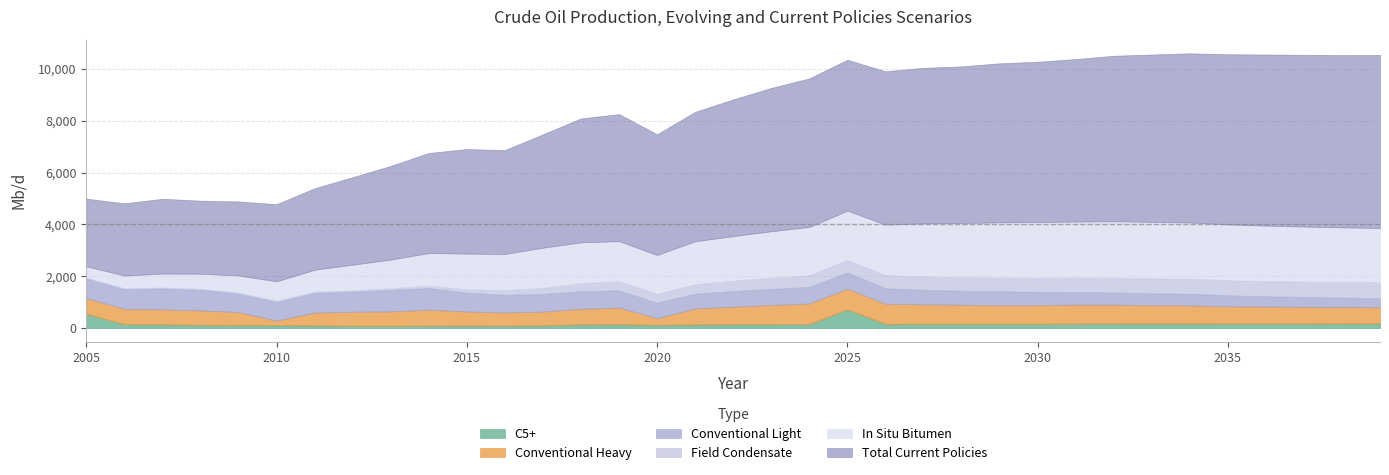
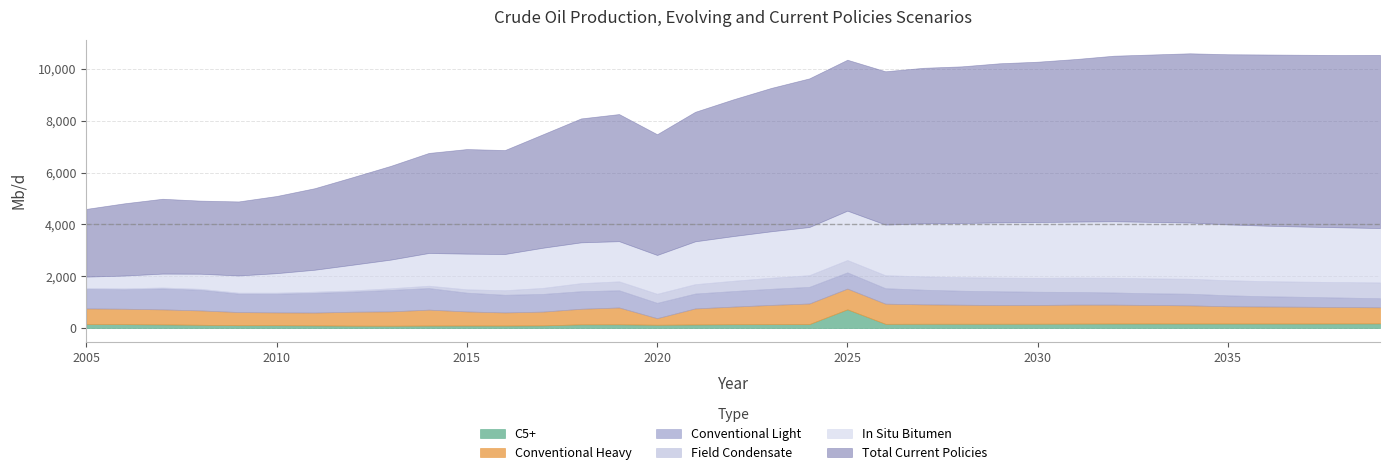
C5+, 2005: 600 -> 200
Conventional Heavy, 2010: 200 -> 500
